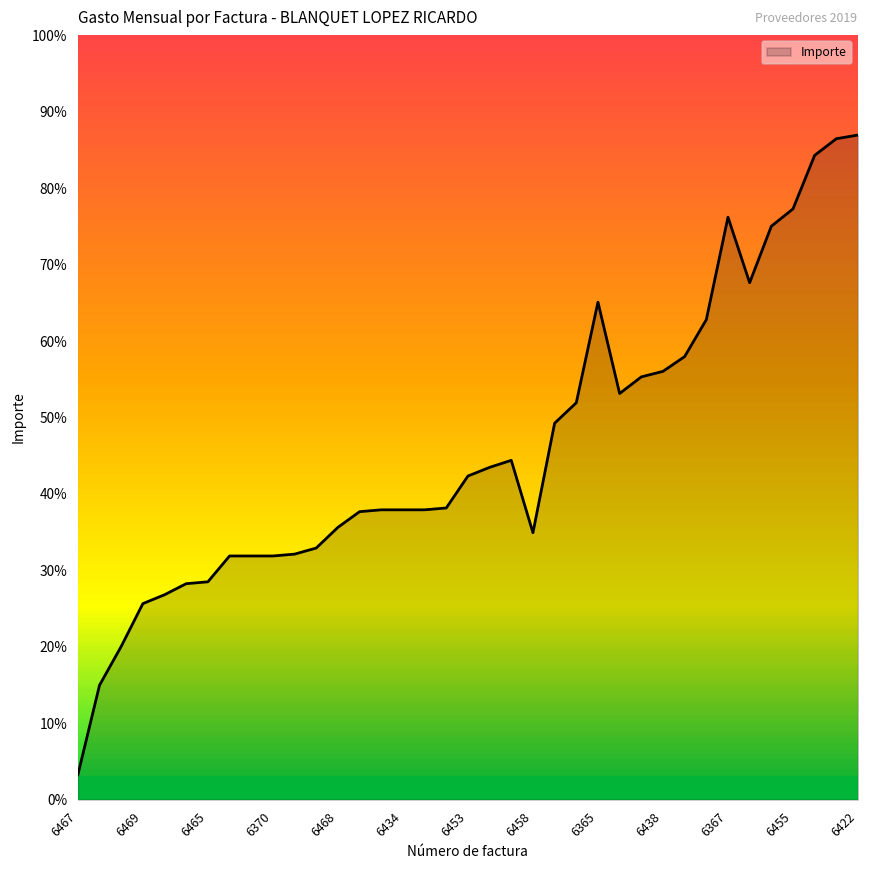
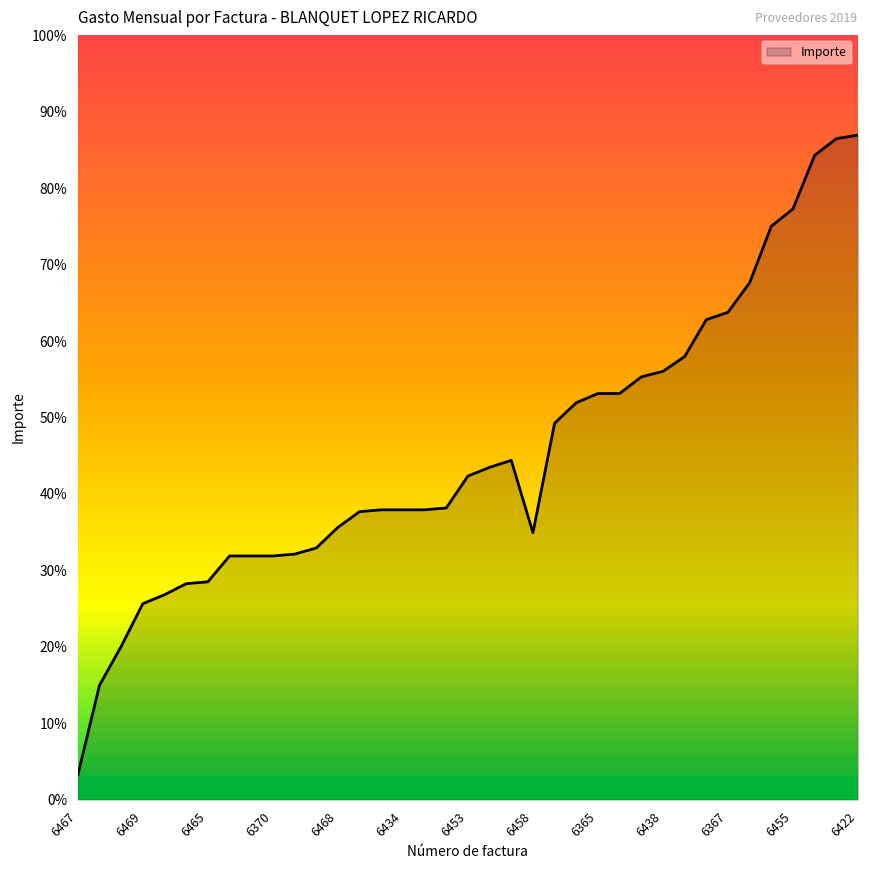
6365: 65% -> 53%
6367: 76% -> 64%
